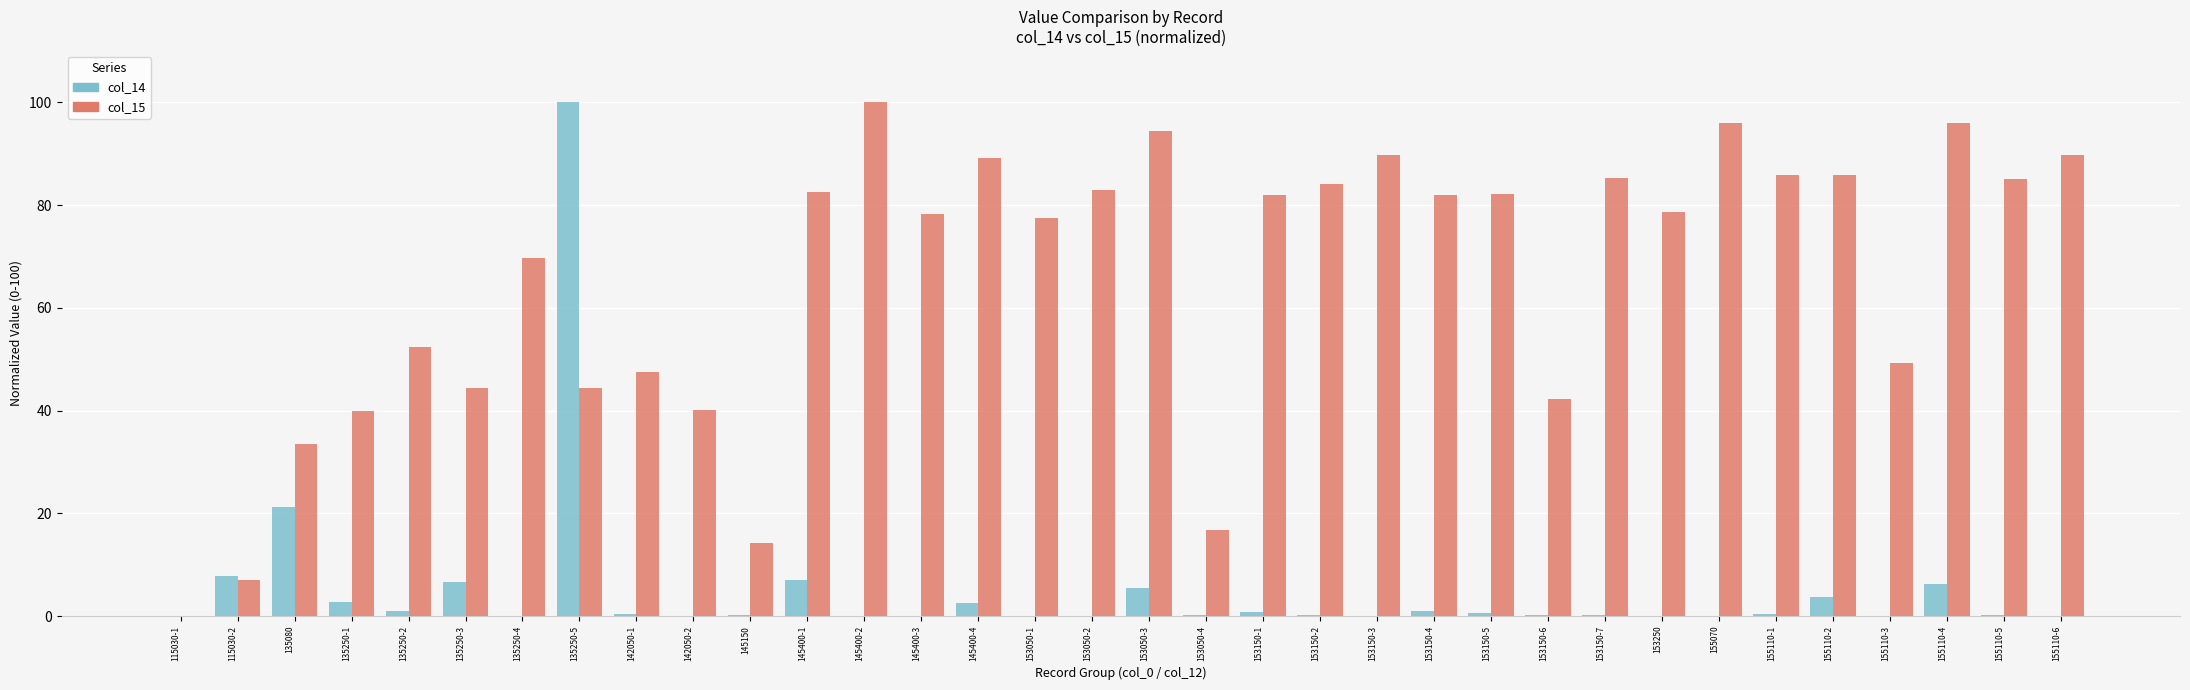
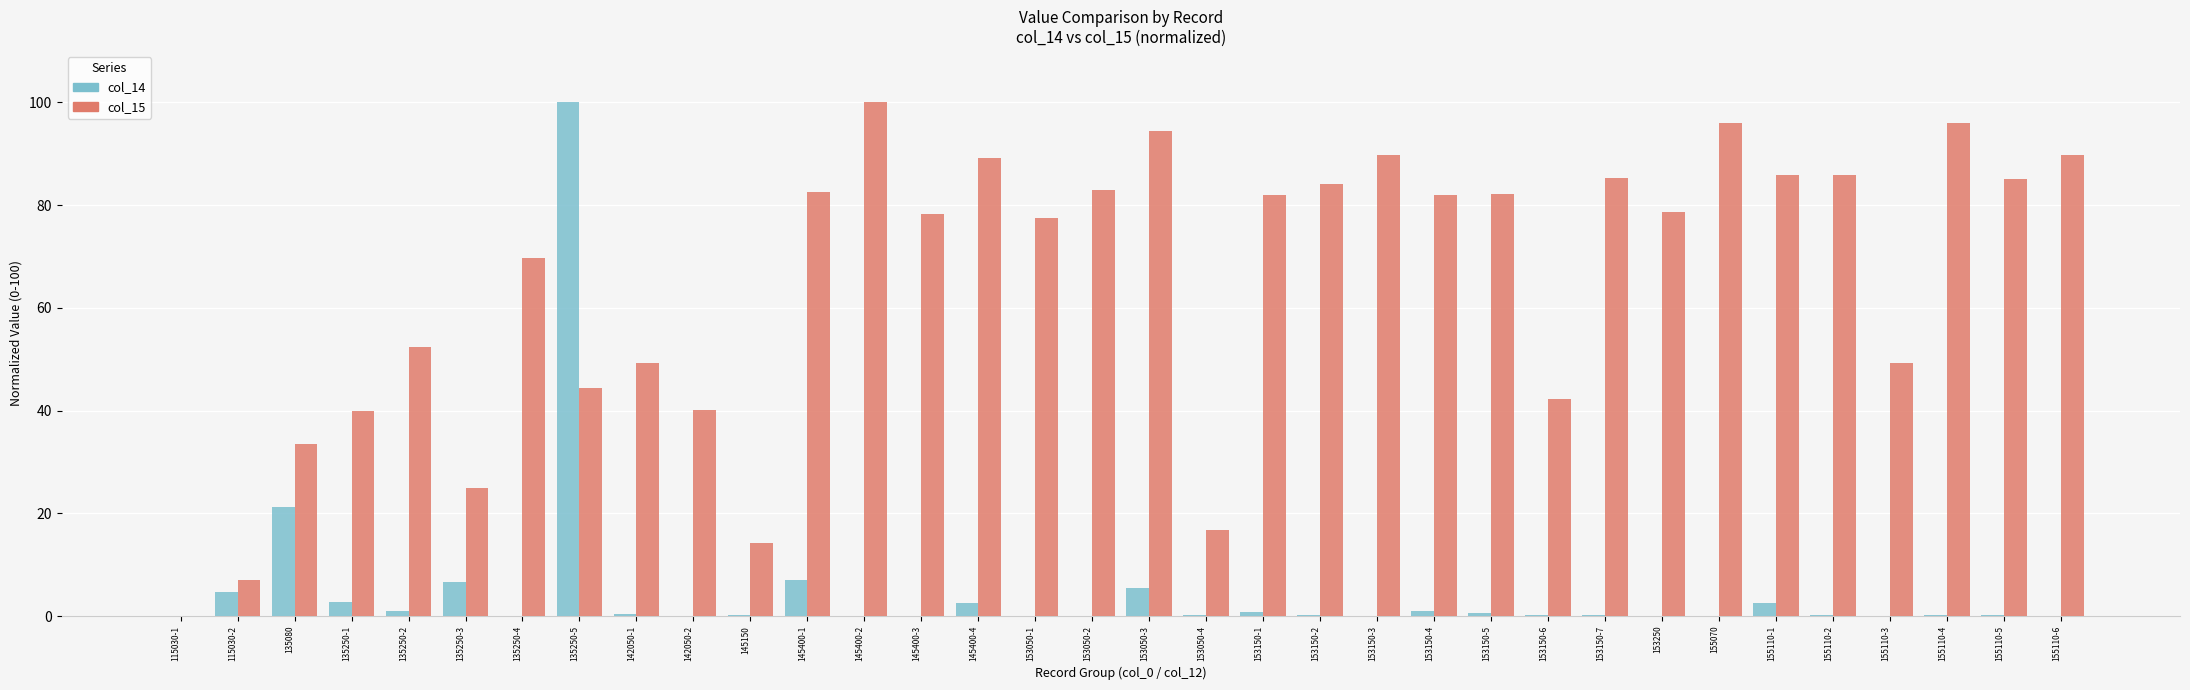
col_14, 115030-2: 8 -> 5
col_15, 135250-3: 44 -> 25
col_15, 142050-1: 48 -> 49
col_14, 155110-1: 0 -> 3
col_14, 155110-2: 4 -> 0
col_14, 155110-4: 6 -> 0
